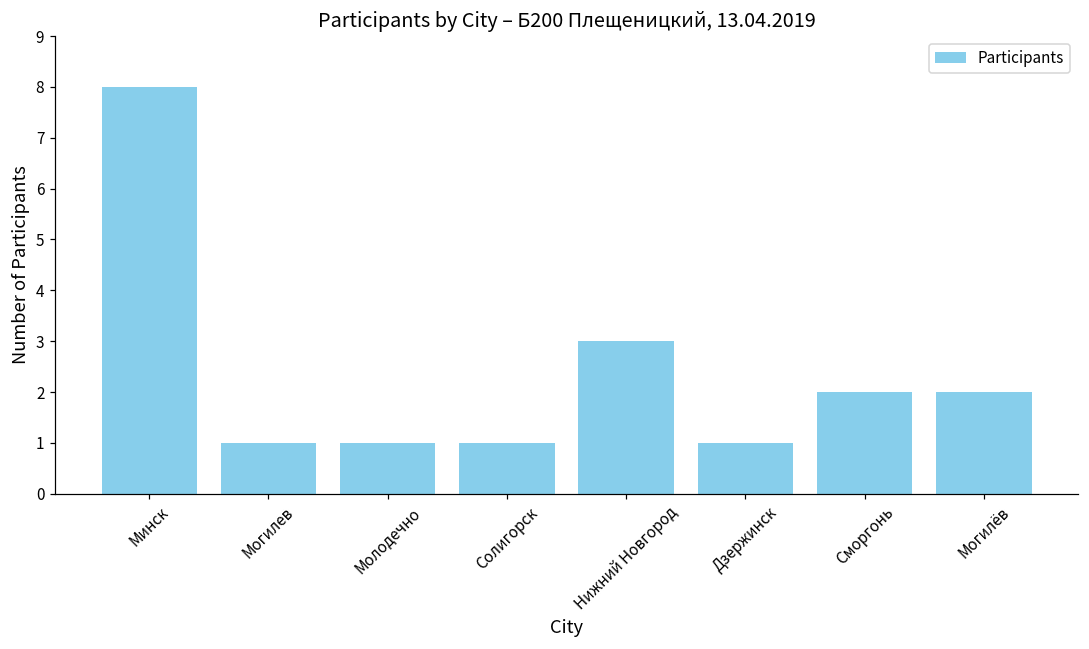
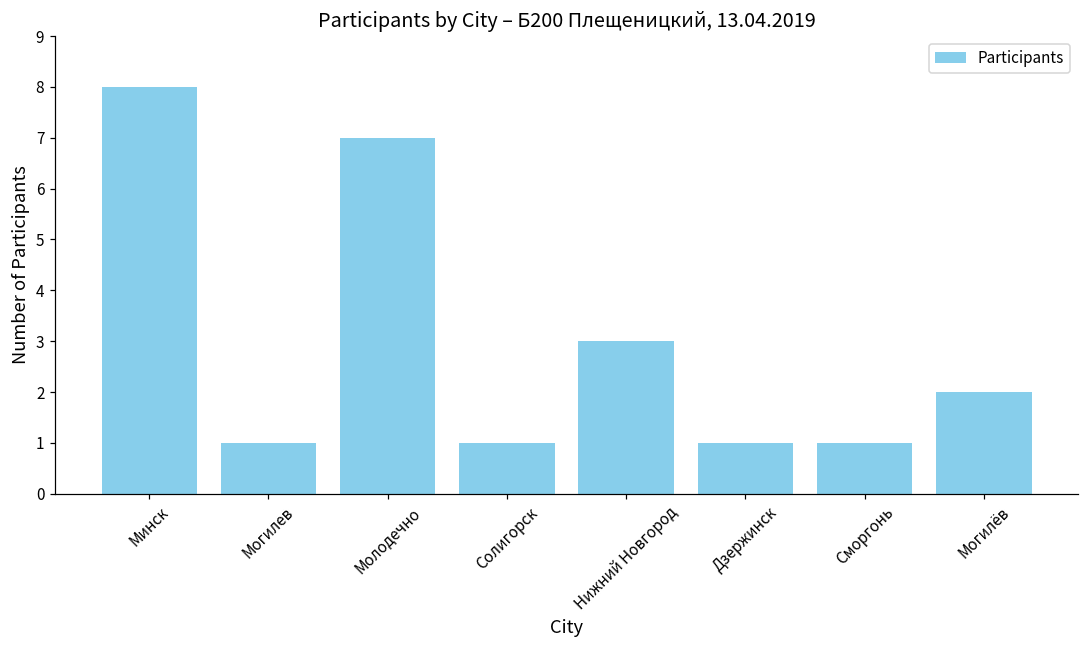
Молодечно: 1 -> 7
Сморгонь: 2 -> 1
